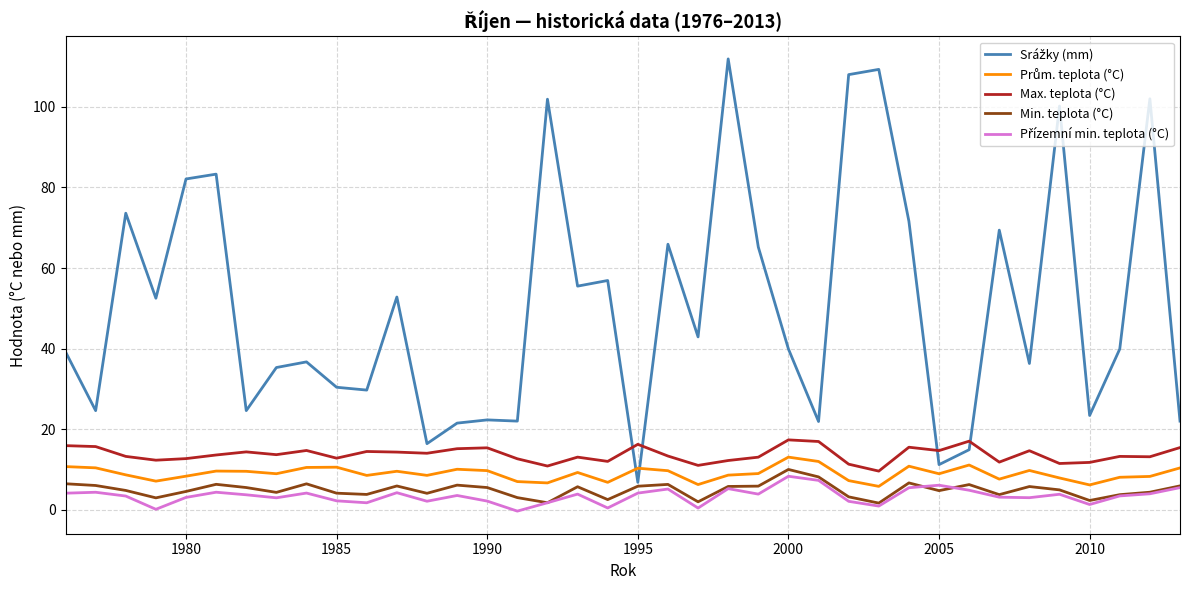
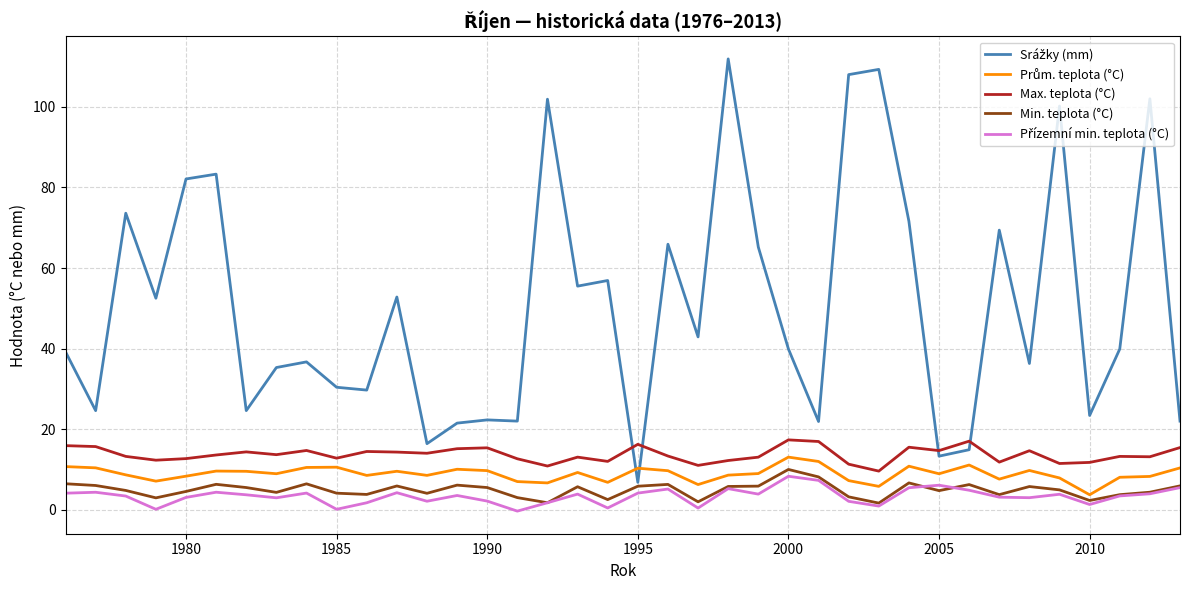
Přízemní min. teplota (°C), 1985: 2 -> 0
Srážky (mm), 2005: 11 -> 13
Prům. teplota (°C), 2010: 6 -> 4
